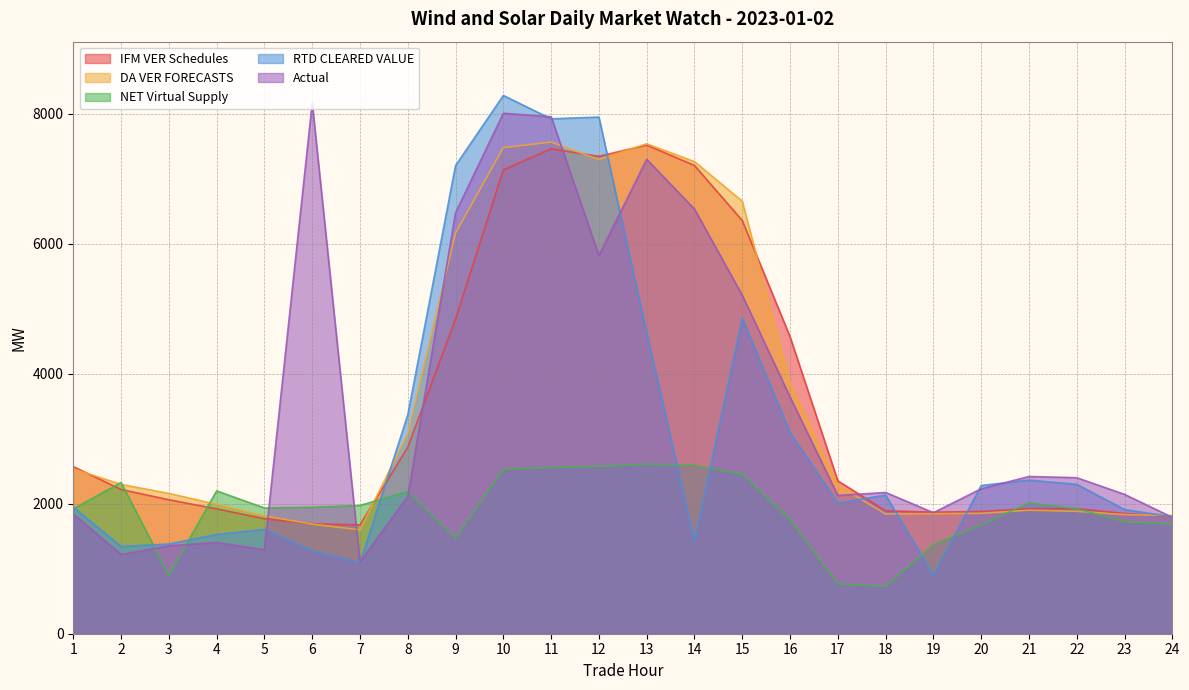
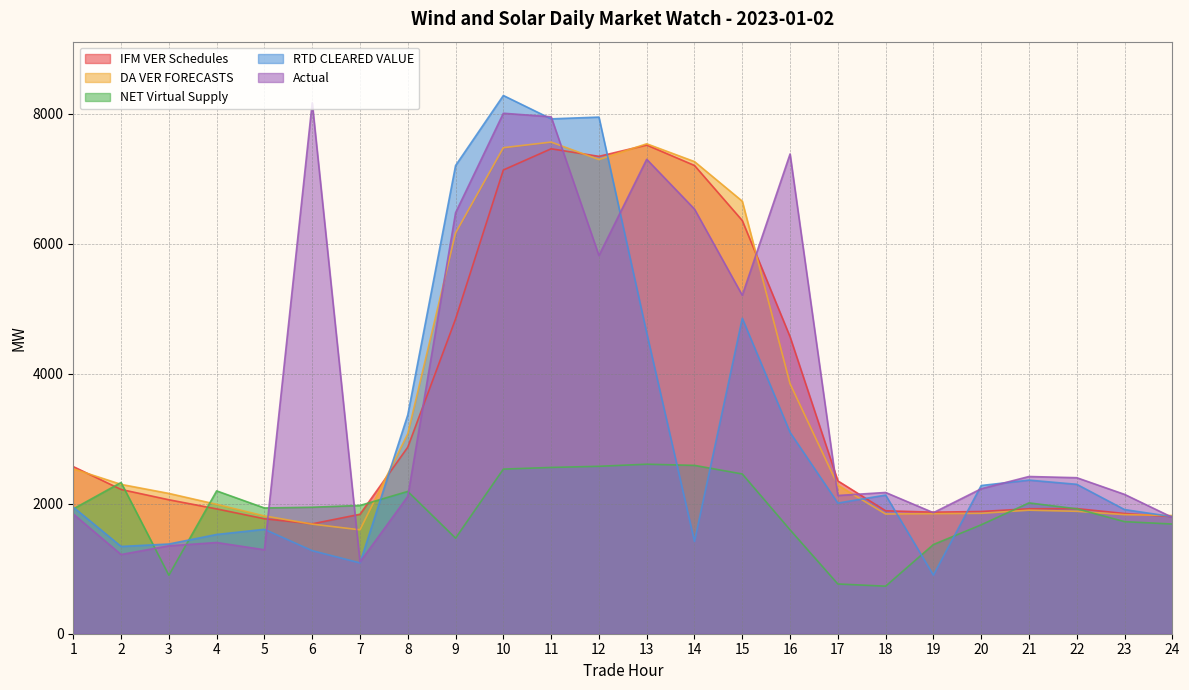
IFM VER Schedules, 7: 1700 -> 1800
NET Virtual Supply, 16: 1800 -> 1600
Actual, 16: 3600 -> 7400
